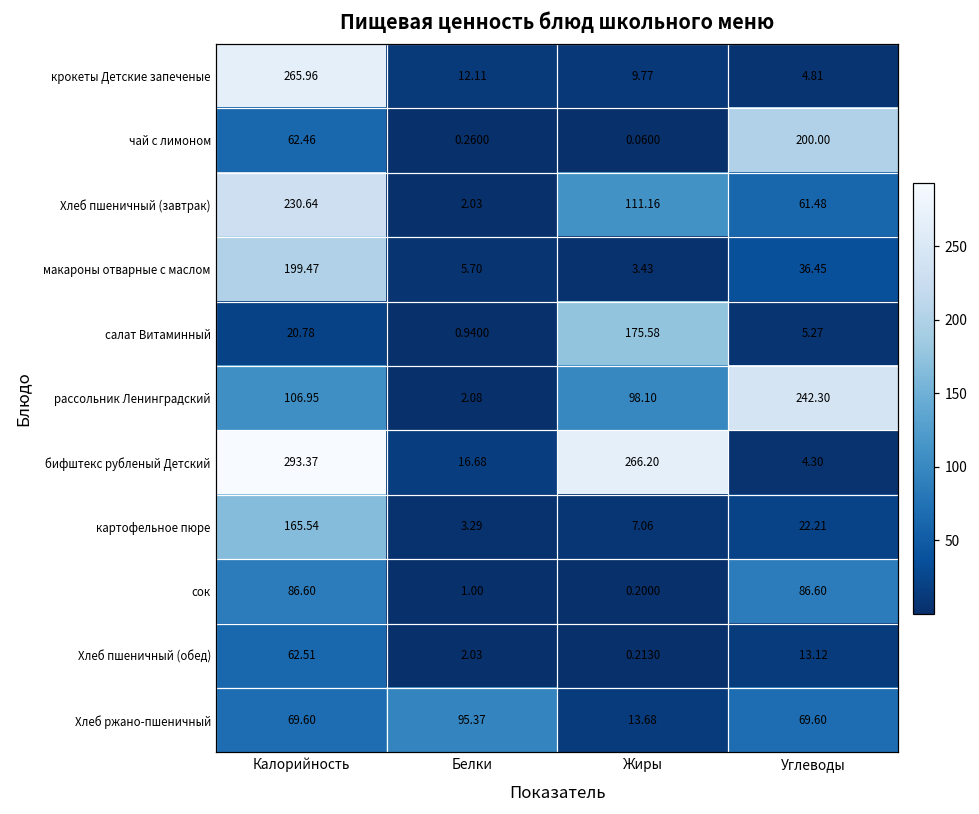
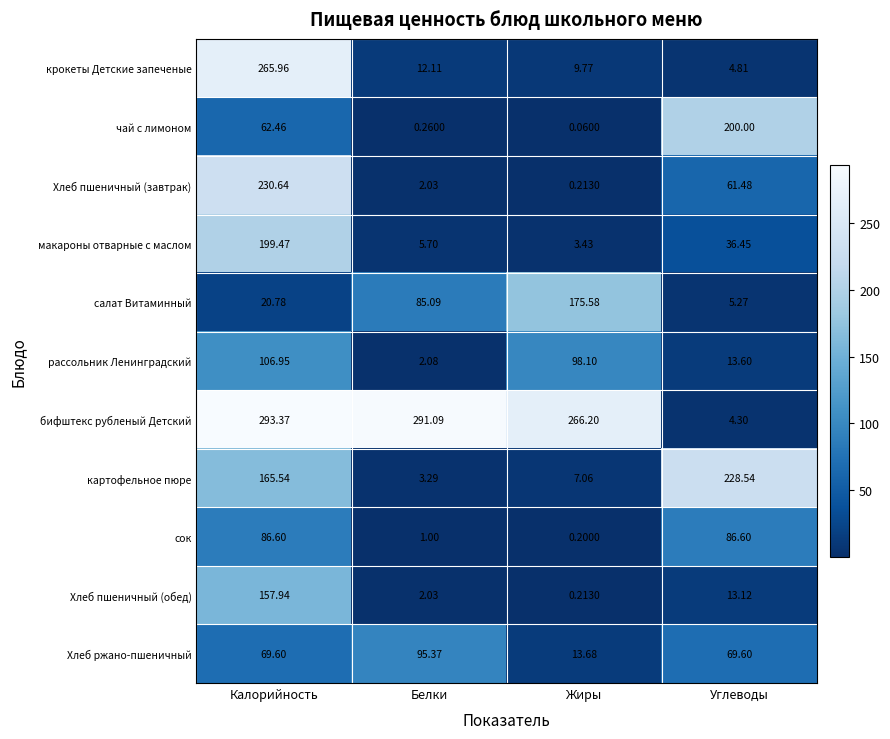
Хлеб пшеничный (завтрак), Жиры: 111.16 -> 0.2130
салат Витаминный, Белки: 0.9400 -> 85.09
рассольник Ленинградский, Углеводы: 242.30 -> 13.60
бифштекс рубленый Детский, Белки: 16.68 -> 291.09
картофельное пюре, Углеводы: 22.21 -> 228.54
Хлеб пшеничный (обед), Калорийность: 62.51 -> 157.94
